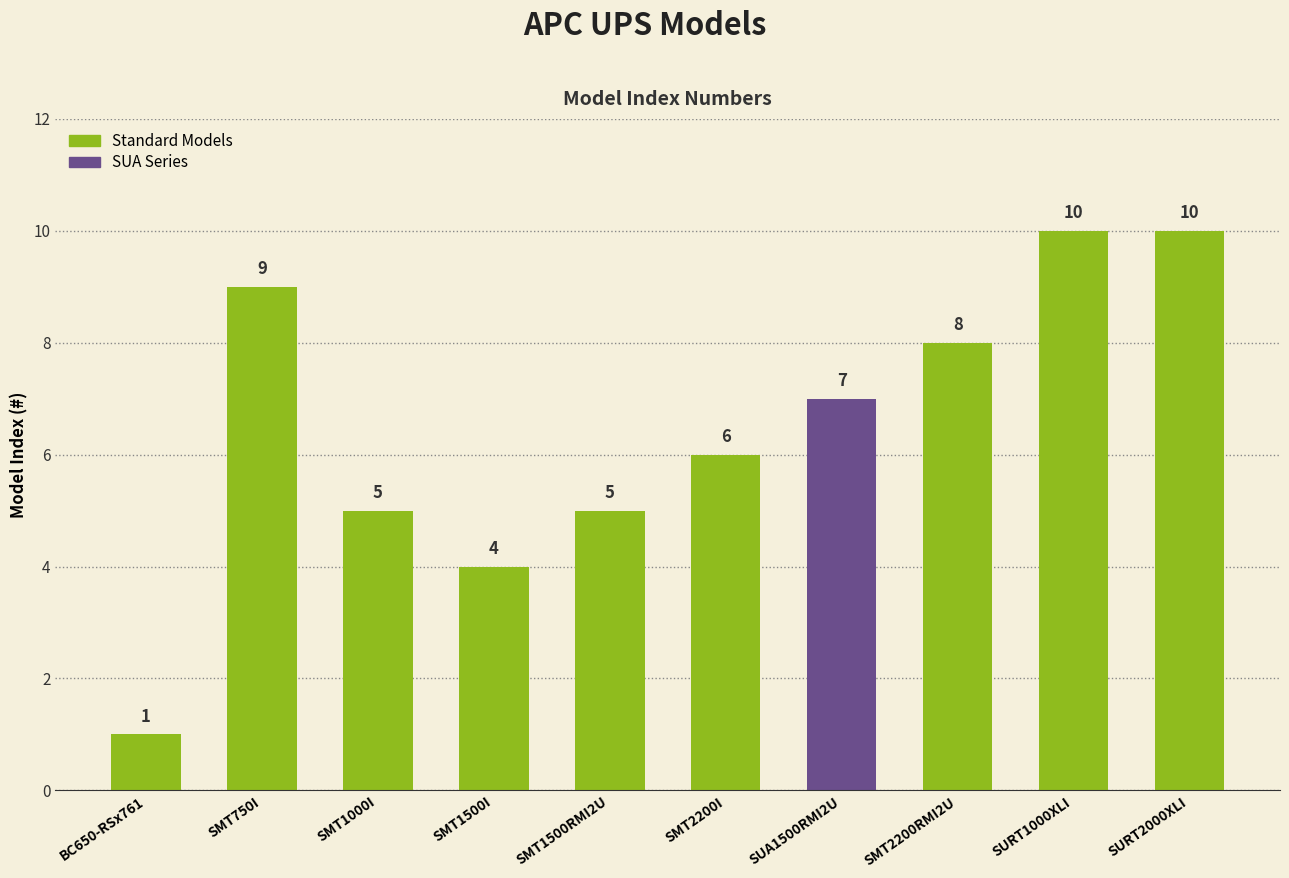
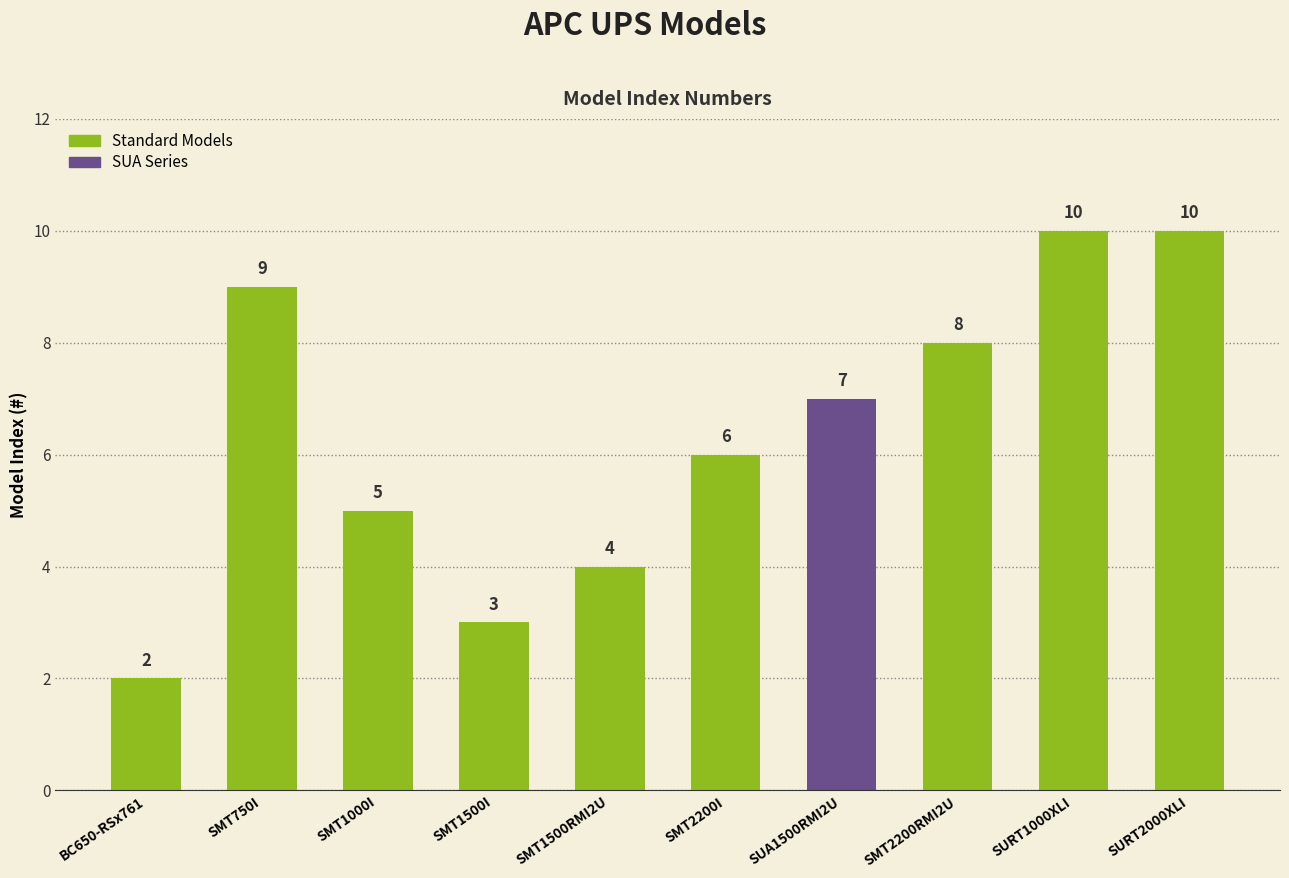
BC650-RSx761: 1 -> 2
SMT1500I: 4 -> 3
SMT1500RMI2U: 5 -> 4
